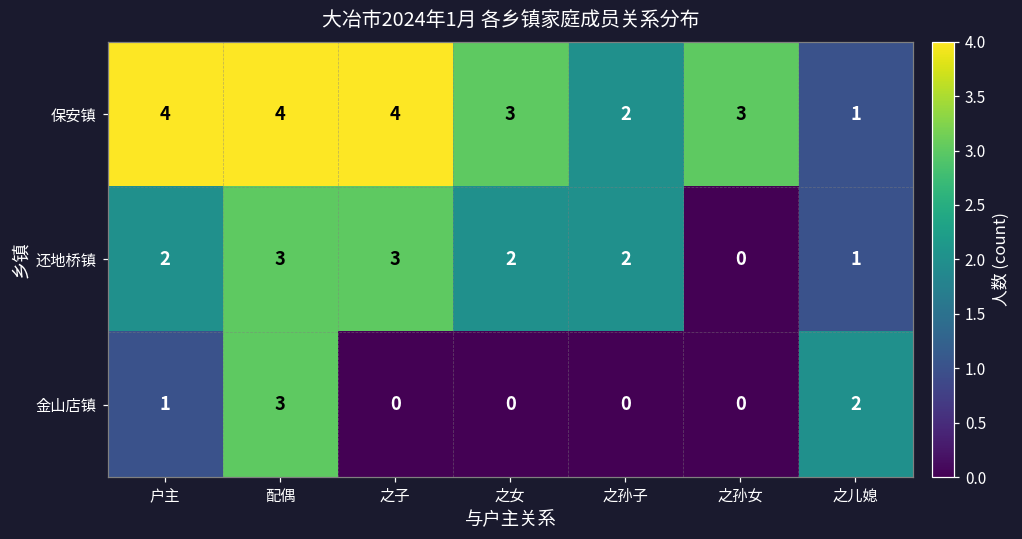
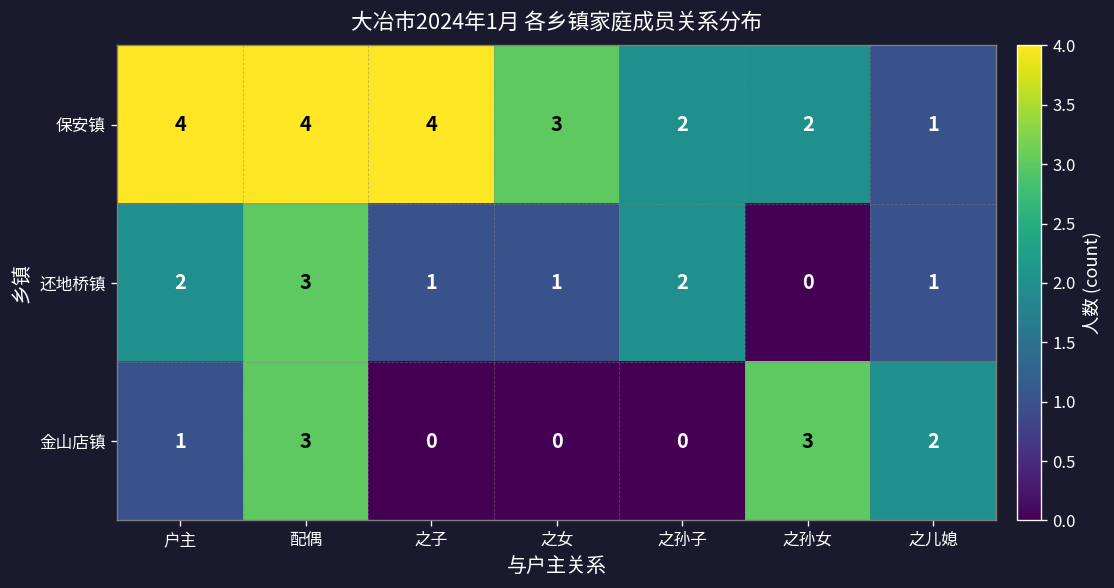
保安镇, 之孙女: 3 -> 2
还地桥镇, 之子: 3 -> 1
还地桥镇, 之女: 2 -> 1
金山店镇, 之孙女: 0 -> 3
